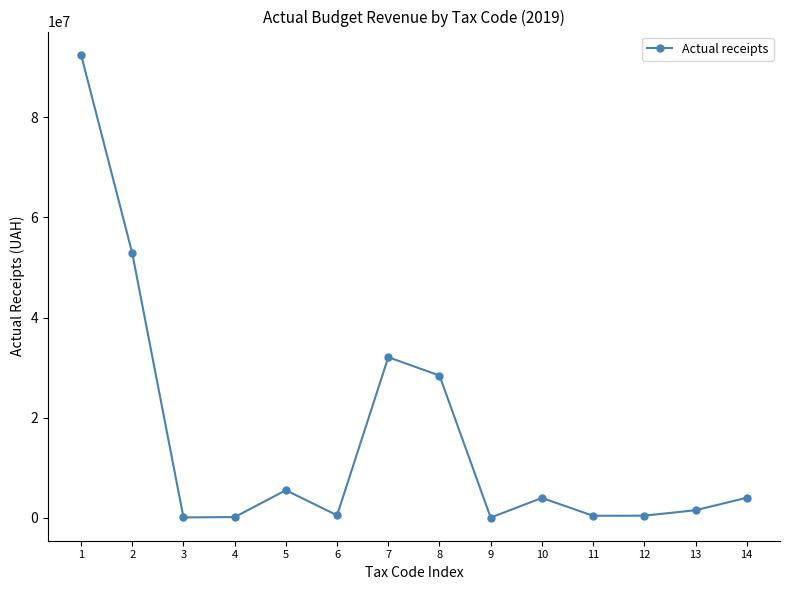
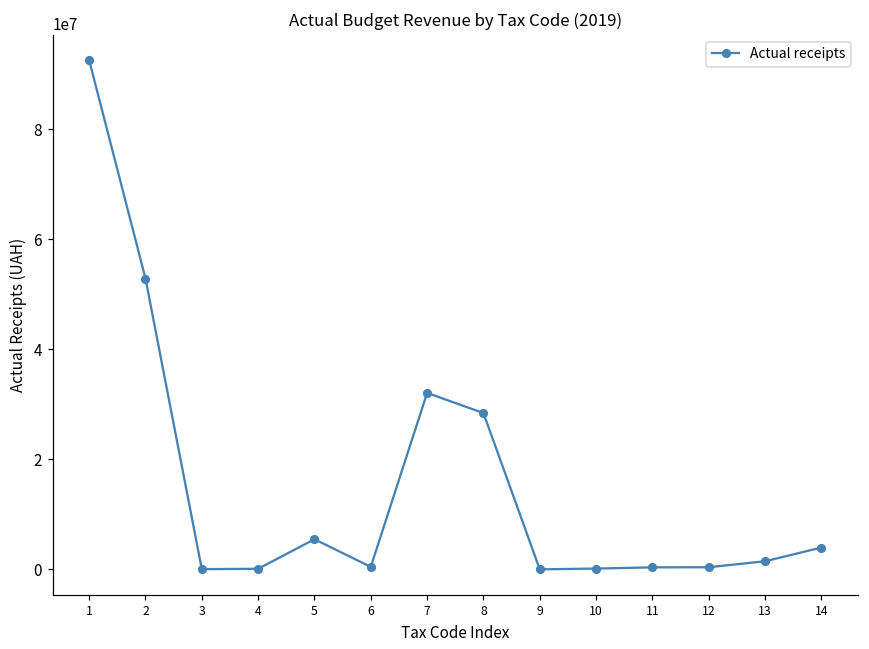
10: 4000000 -> 0
